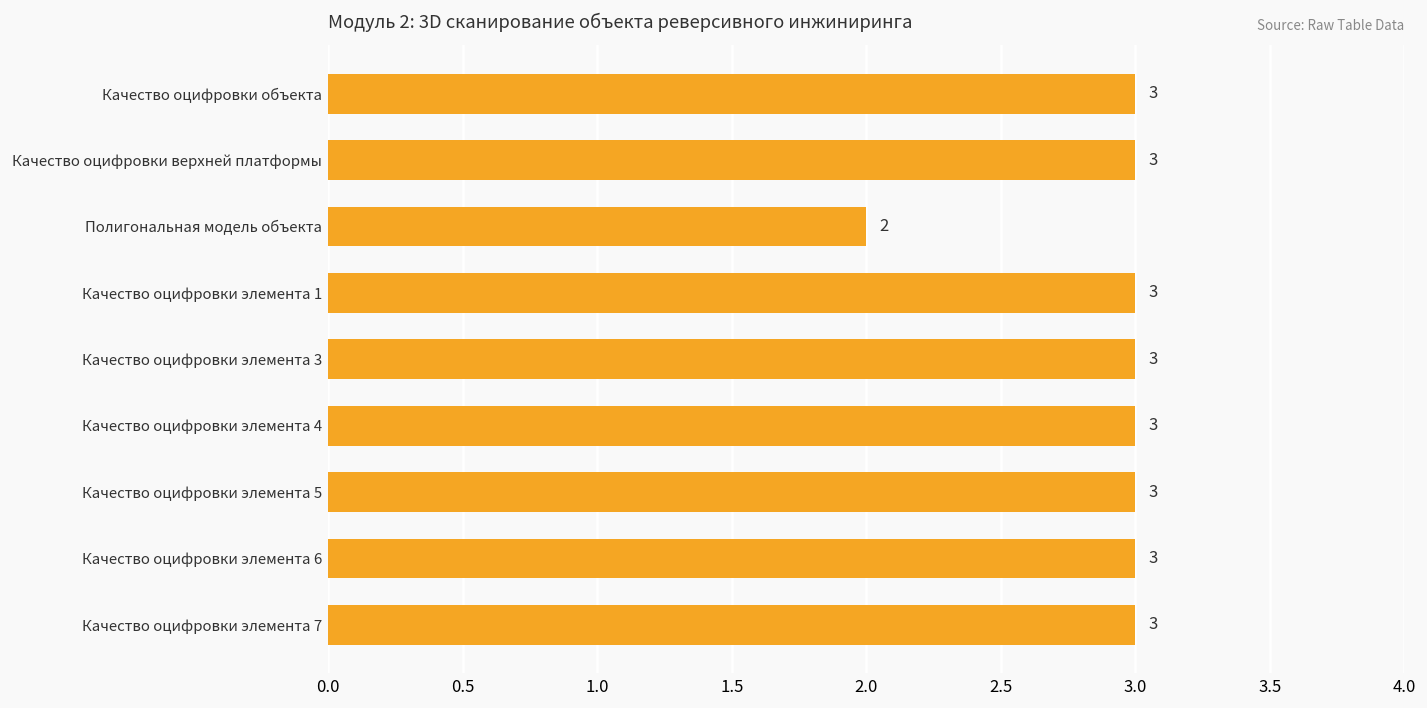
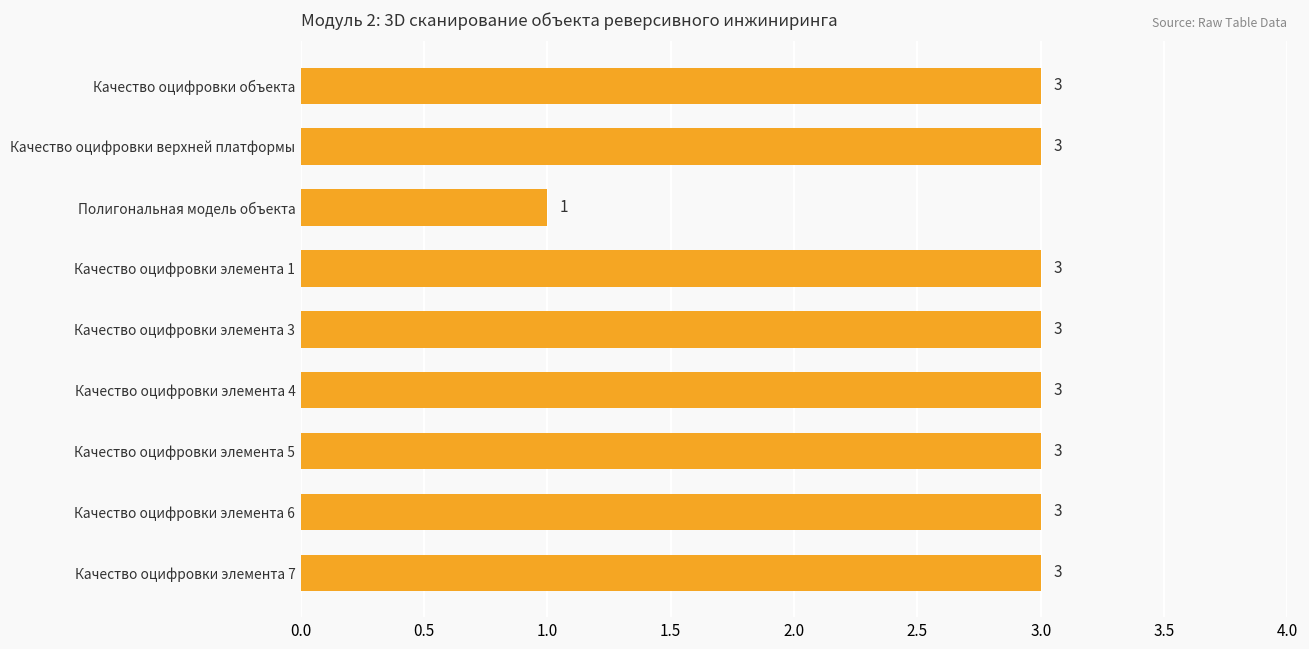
Полигональная модель объекта: 2 -> 1
